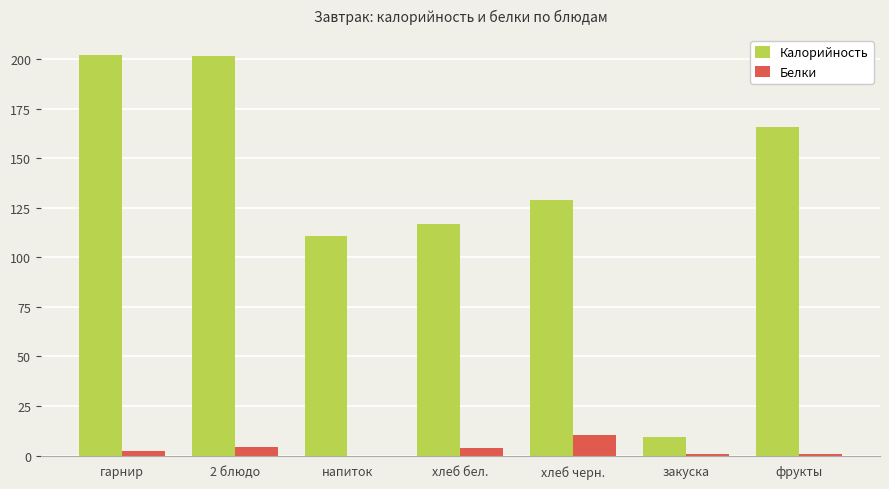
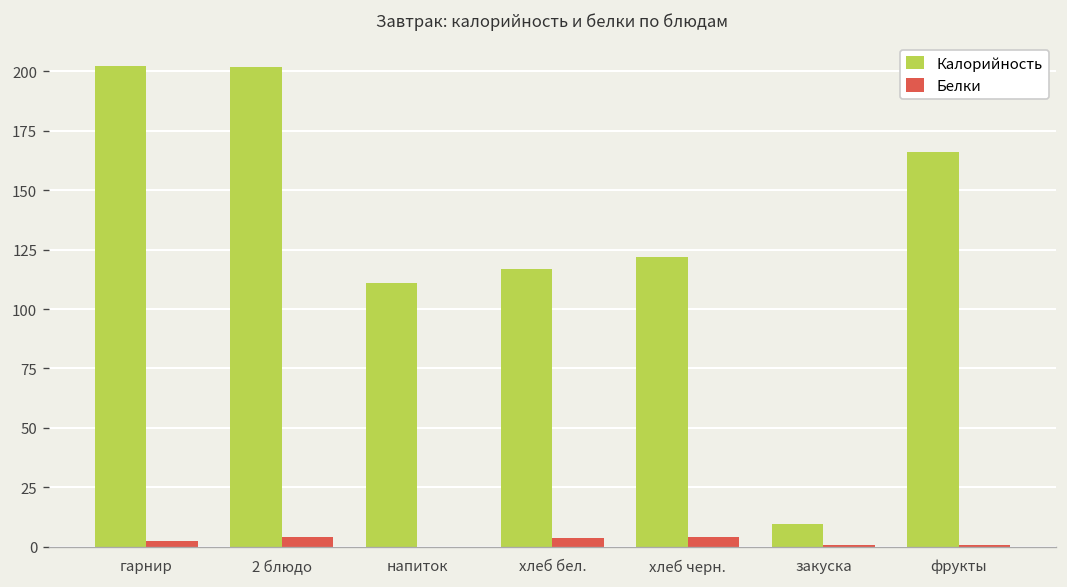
Калорийность, хлеб черн.: 129 -> 122
Белки, хлеб черн.: 10 -> 4
